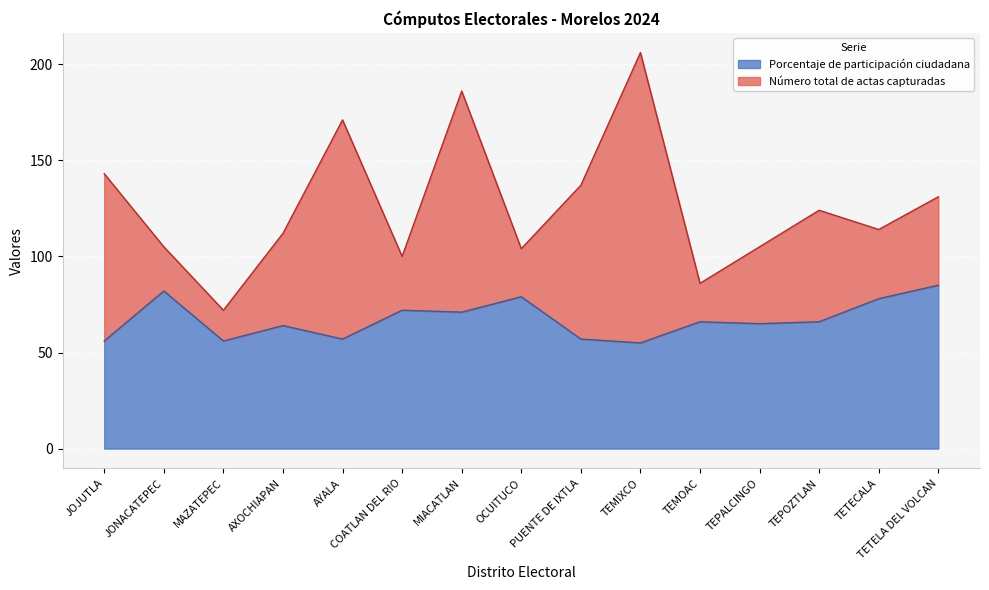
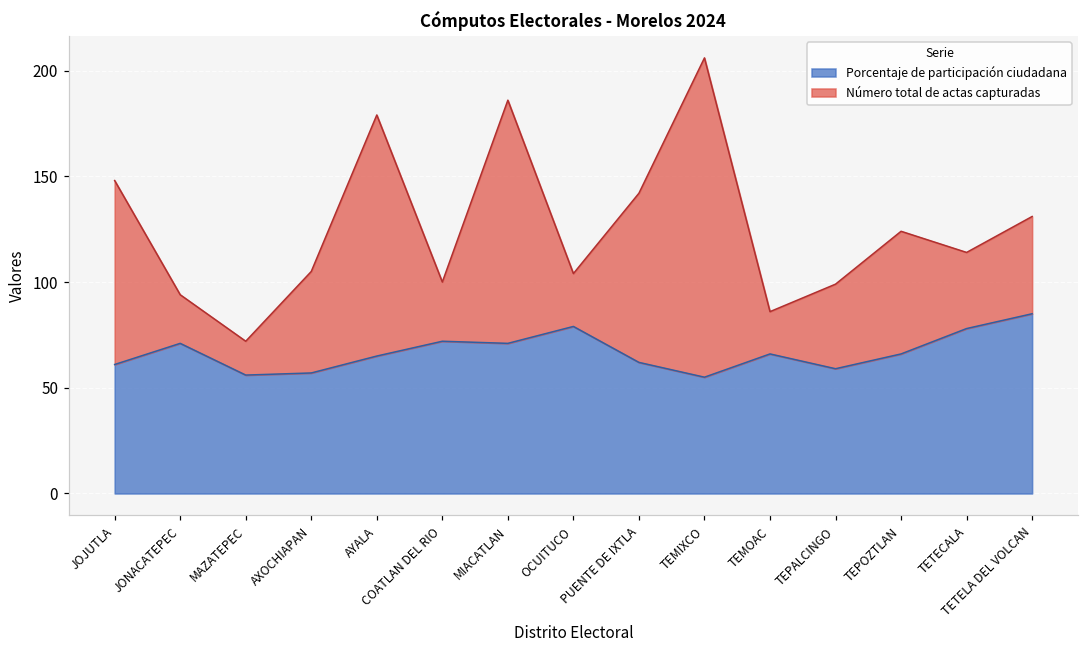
Porcentaje de participación ciudadana, JOJUTLA: 56 -> 61
Porcentaje de participación ciudadana, JONACATEPEC: 82 -> 71
Porcentaje de participación ciudadana, AXOCHIAPAN: 64 -> 57
Porcentaje de participación ciudadana, AYALA: 57 -> 65
Porcentaje de participación ciudadana, PUENTE DE IXTLA: 57 -> 62
Porcentaje de participación ciudadana, TEPALCINGO: 65 -> 59
